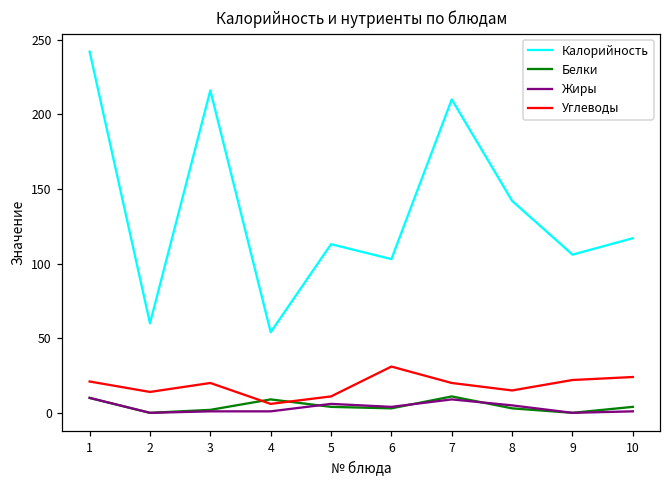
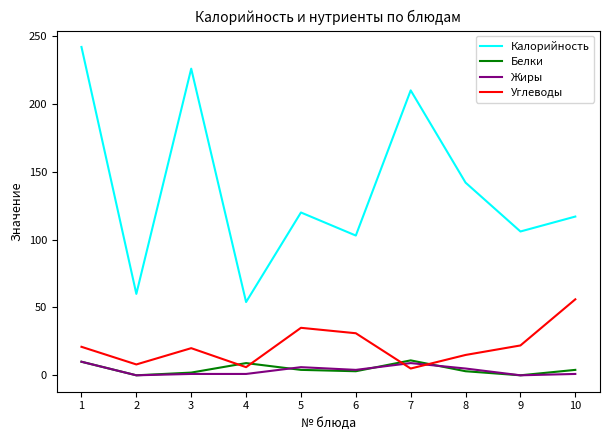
Углеводы, 2: 14 -> 8
Калорийность, 3: 216 -> 226
Калорийность, 5: 113 -> 120
Углеводы, 5: 11 -> 35
Углеводы, 7: 20 -> 5
Углеводы, 10: 24 -> 56
